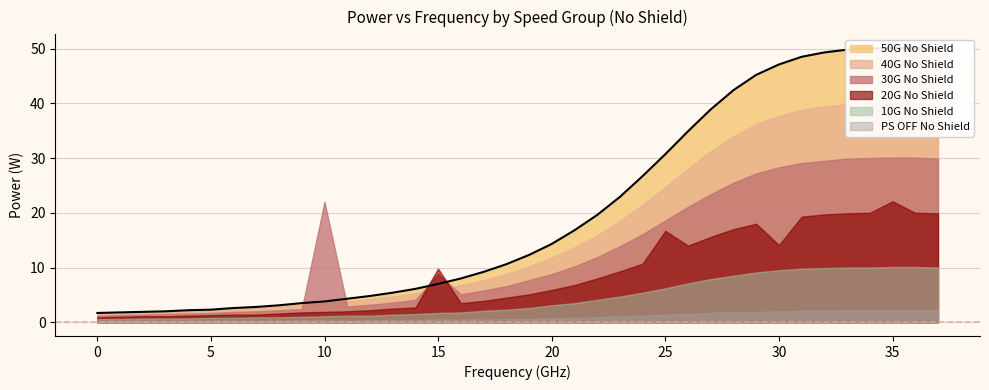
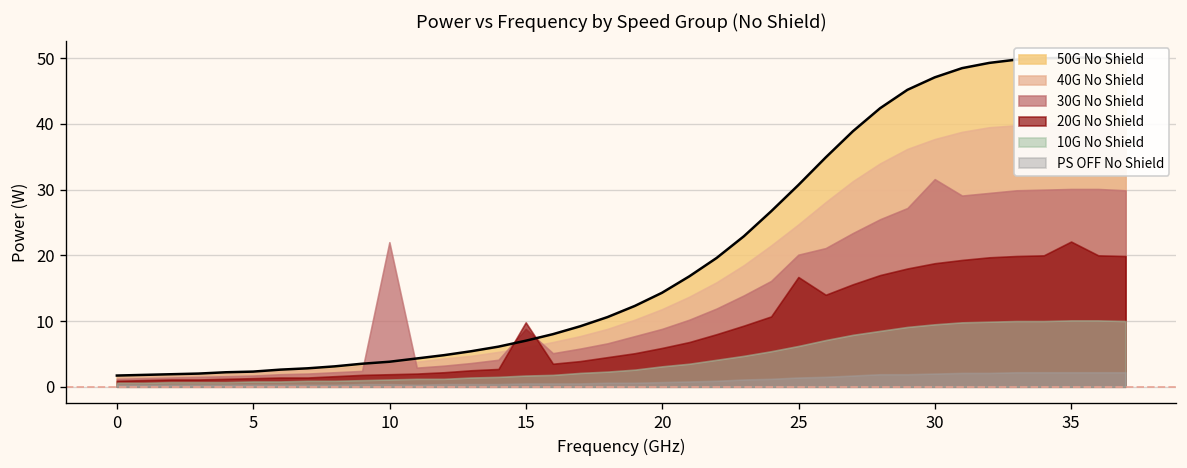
30G No Shield, 25: 19 -> 20
30G No Shield, 30: 28 -> 32
20G No Shield, 30: 14 -> 19
